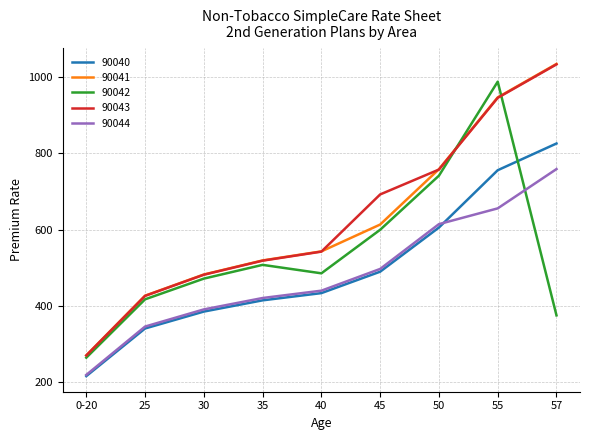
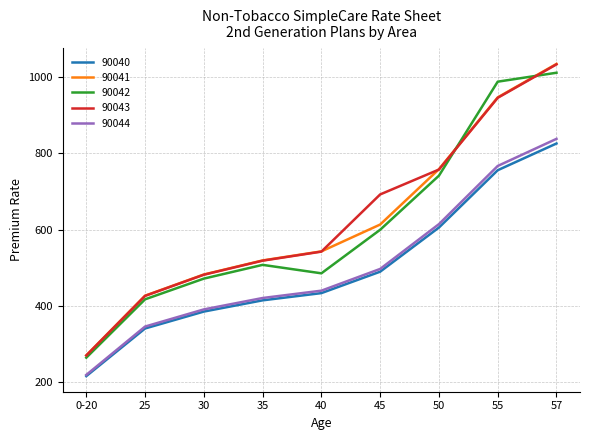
90044, 55: 660 -> 770
90042, 57: 370 -> 1010
90044, 57: 760 -> 840
